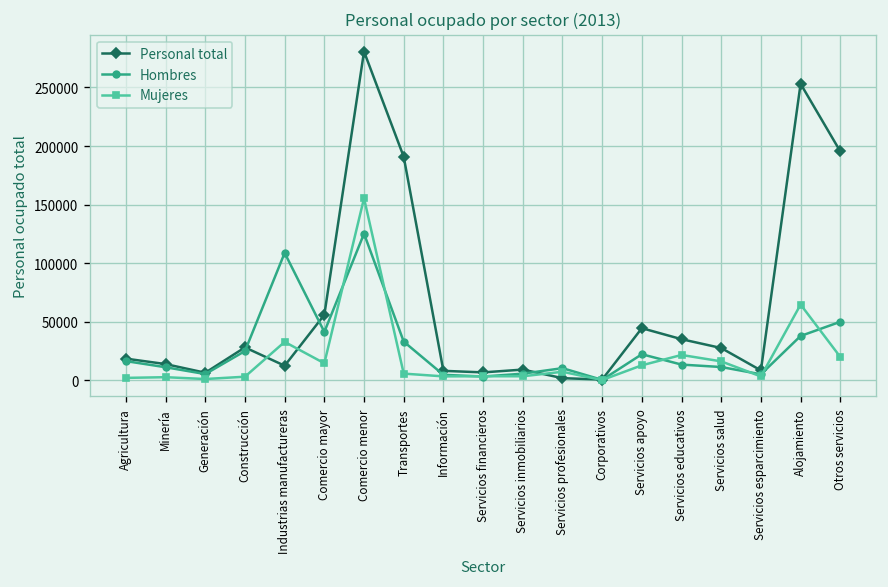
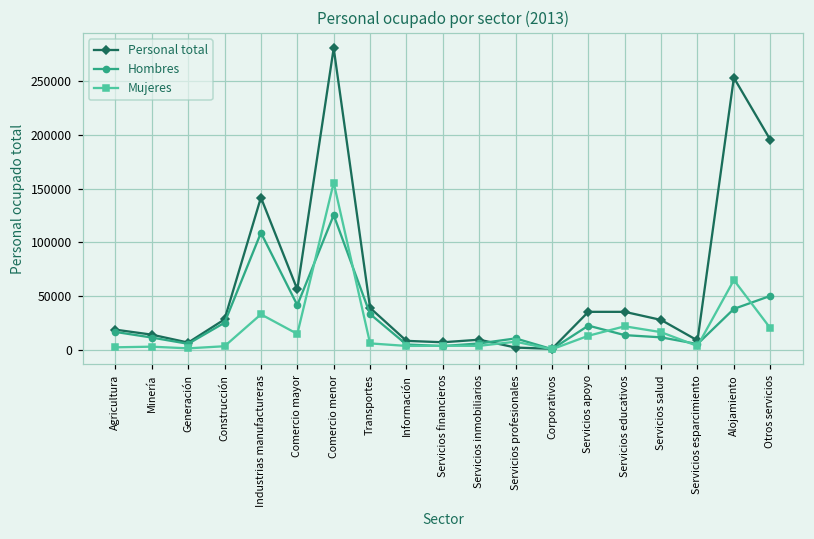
Personal total, Industrias manufactureras: 10000 -> 140000
Personal total, Transportes: 190000 -> 40000
Personal total, Servicios apoyo: 45000 -> 35000
